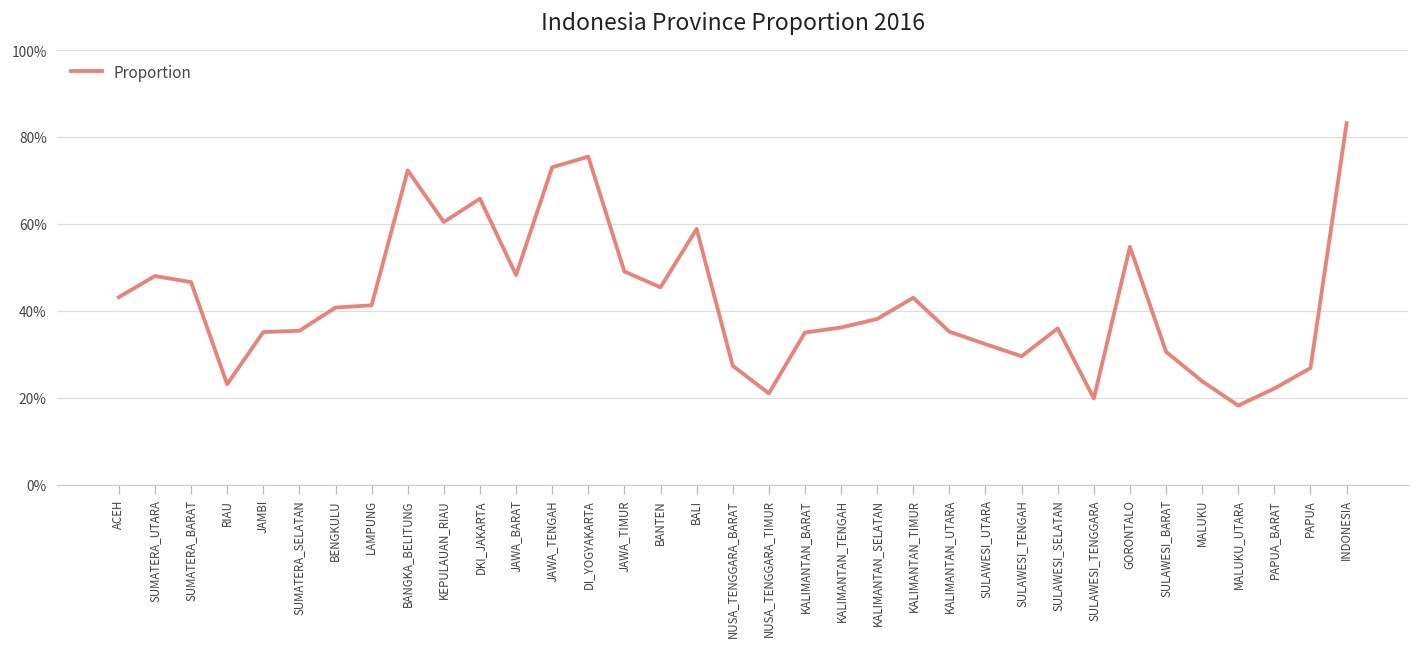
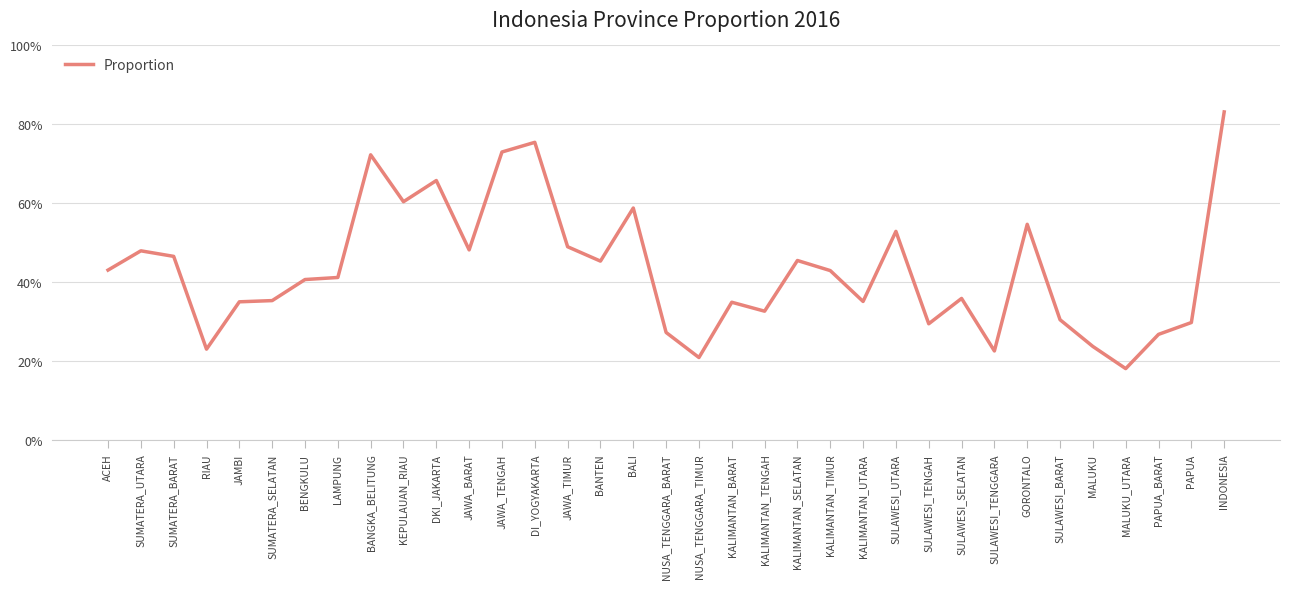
KALIMANTAN_TENGAH: 36% -> 33%
KALIMANTAN_SELATAN: 38% -> 46%
SULAWESI_UTARA: 32% -> 53%
SULAWESI_TENGGARA: 20% -> 23%
PAPUA_BARAT: 22% -> 27%
PAPUA: 27% -> 30%
